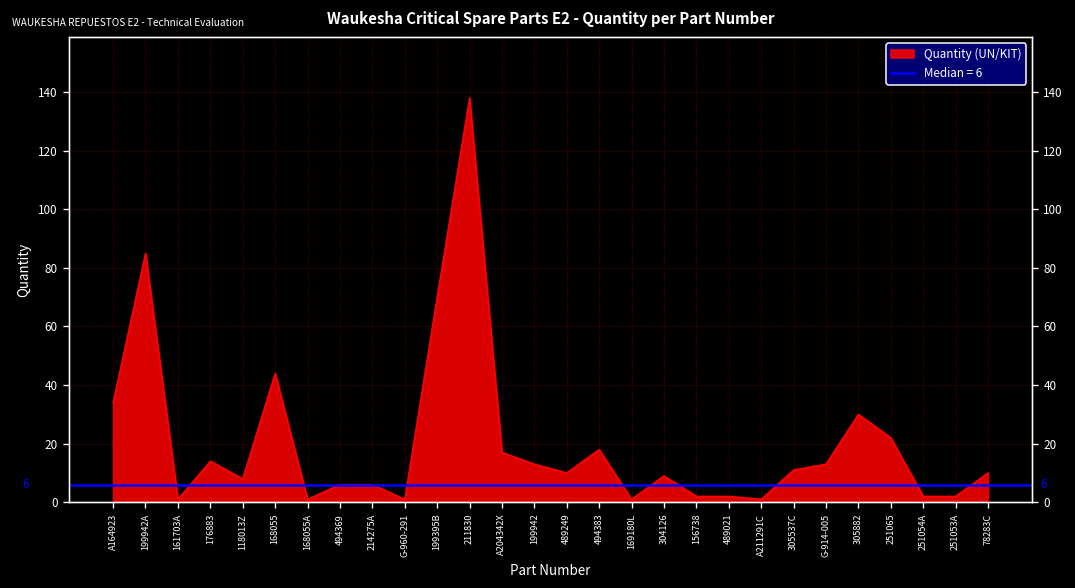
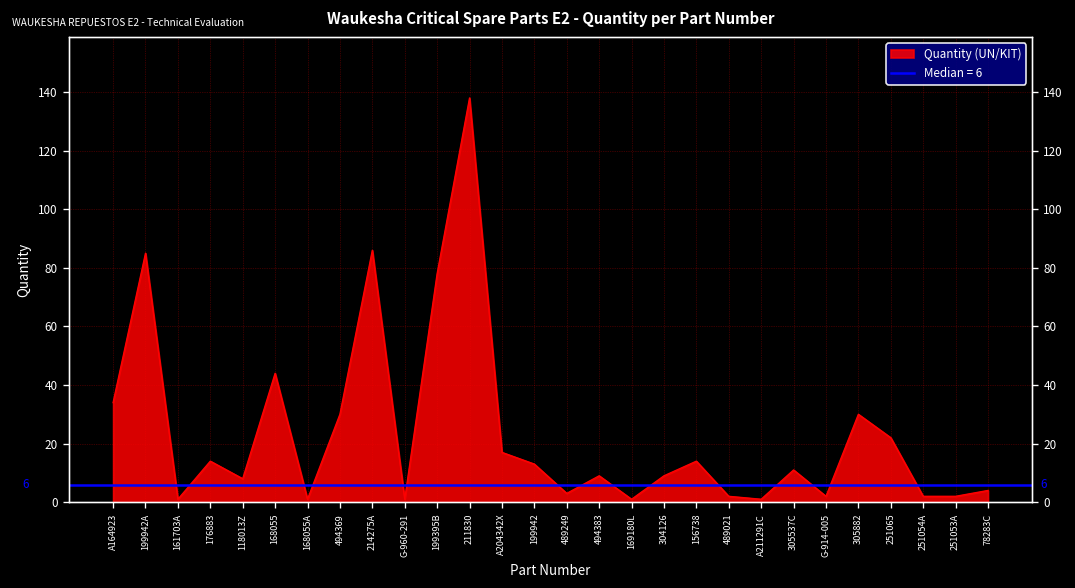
494369: 6 -> 30
214275A: 6 -> 86
199395B: 70 -> 78
489249: 10 -> 3
494383: 18 -> 9
156738: 2 -> 14
G-914-005: 13 -> 2
78283C: 10 -> 4
